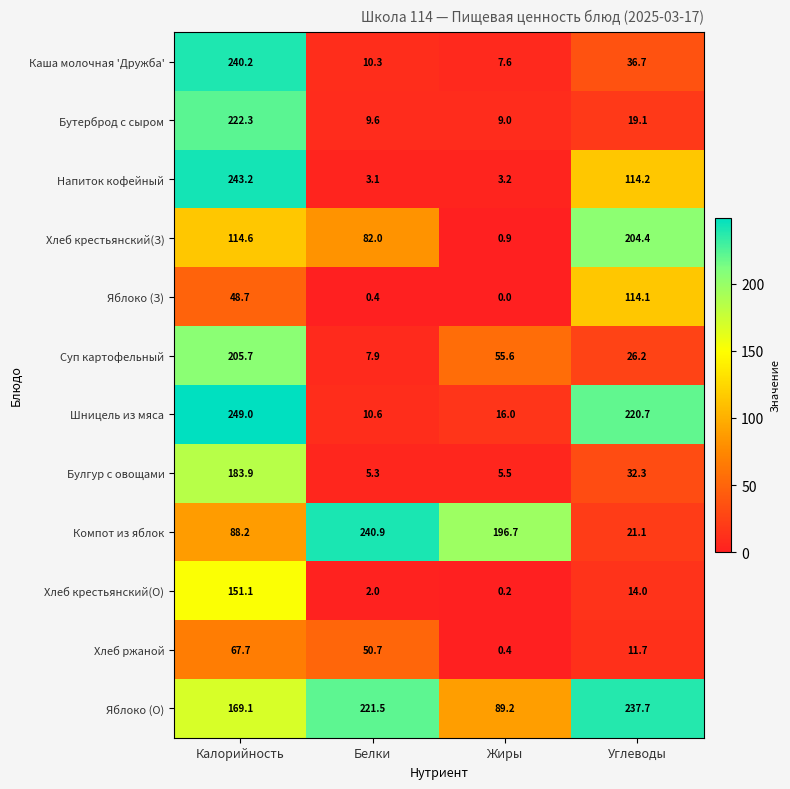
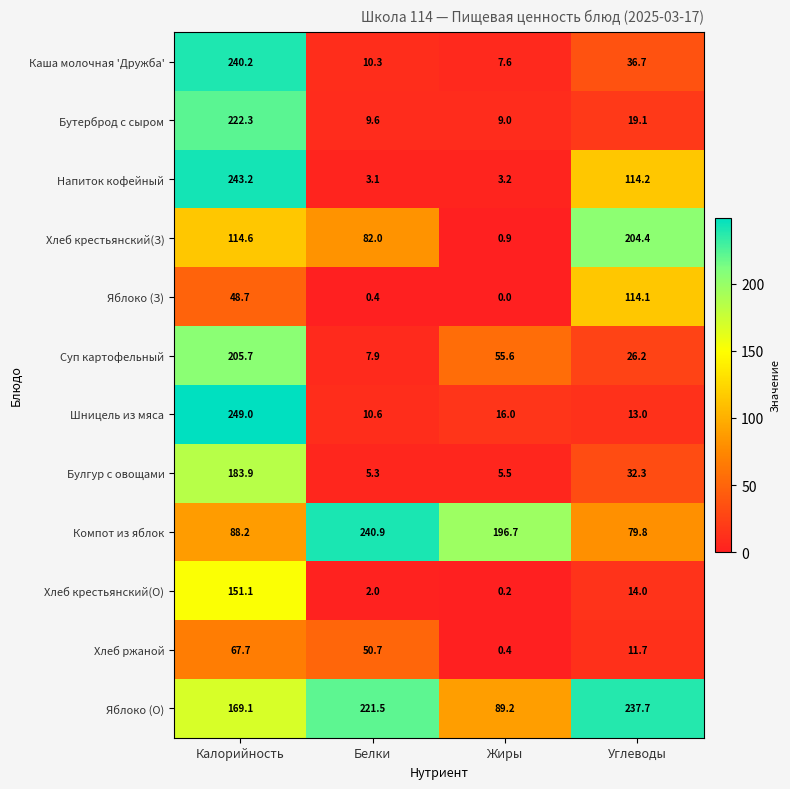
Шницель из мяса, Углеводы: 220.7 -> 13.0
Компот из яблок, Углеводы: 21.1 -> 79.8
